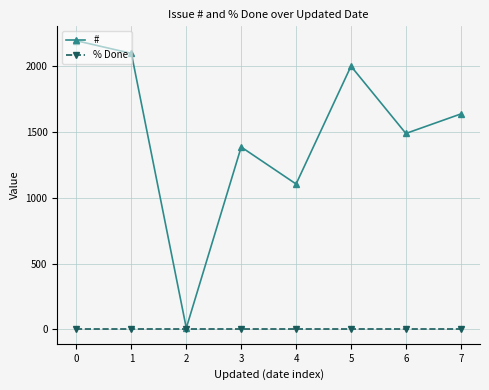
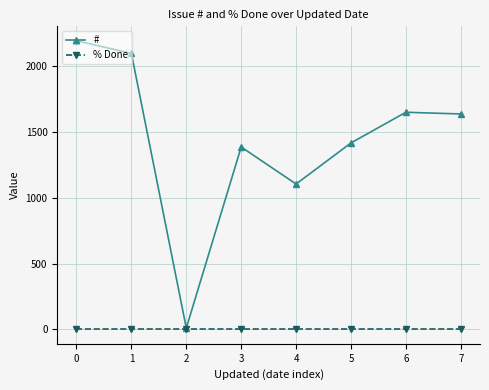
#, 5: 2000 -> 1420
#, 6: 1490 -> 1650
